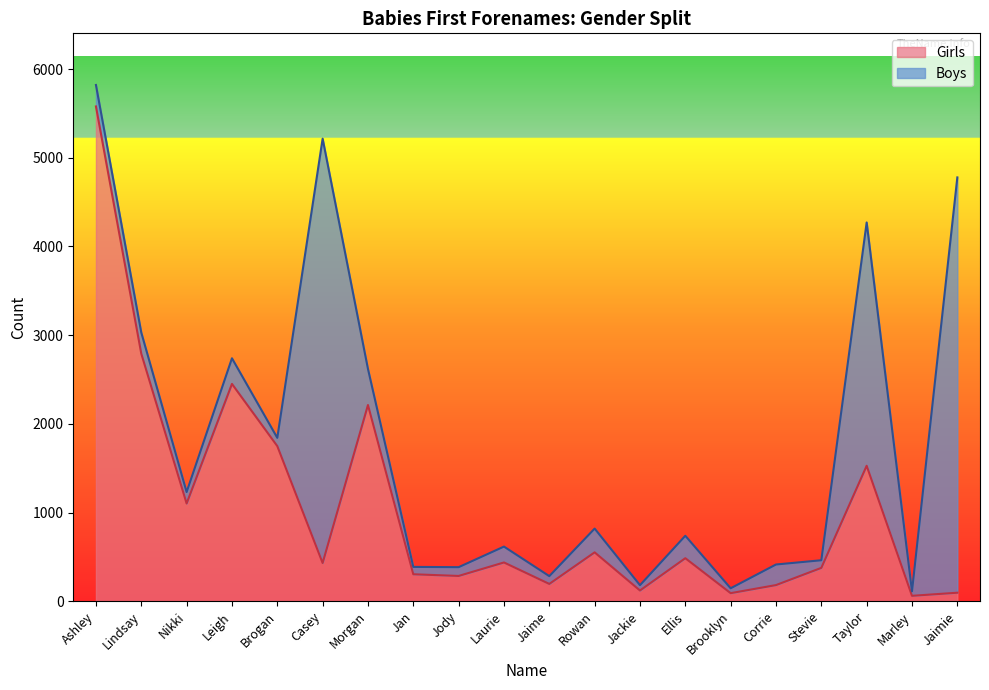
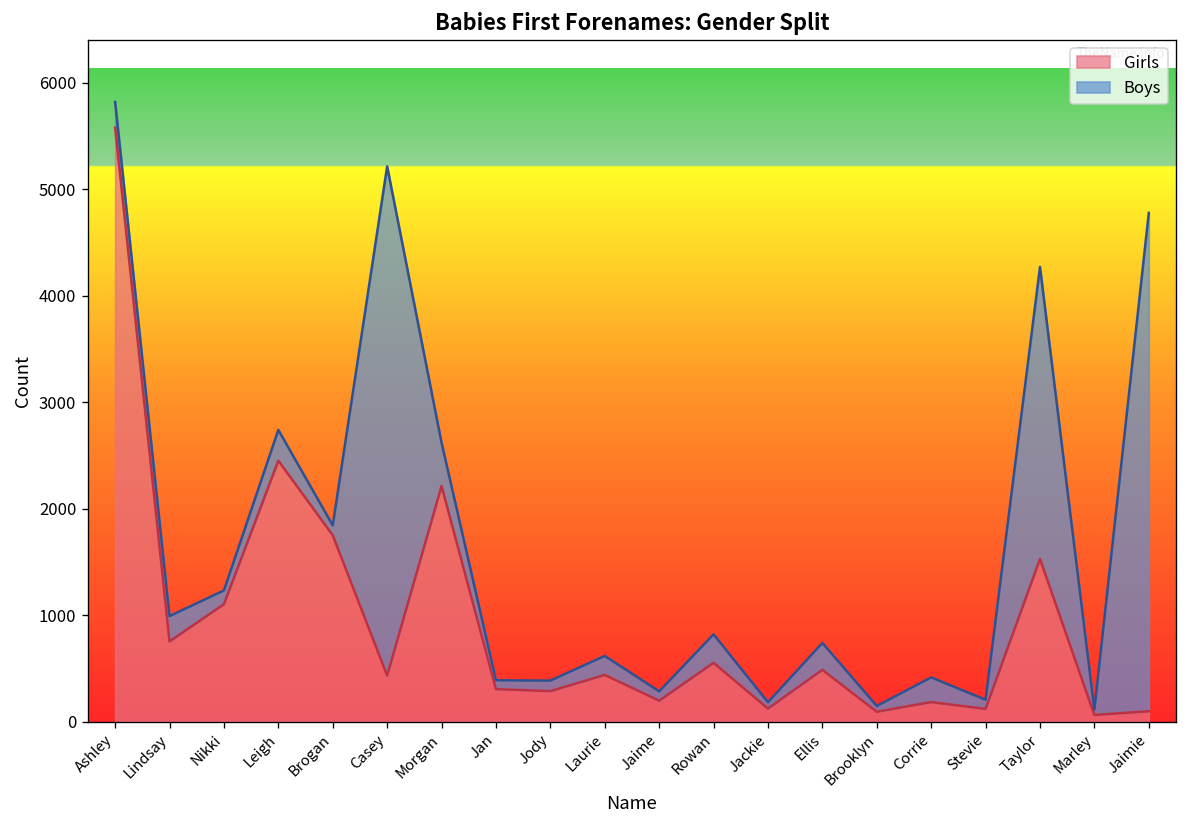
Girls, Lindsay: 2800 -> 800
Girls, Stevie: 400 -> 100
